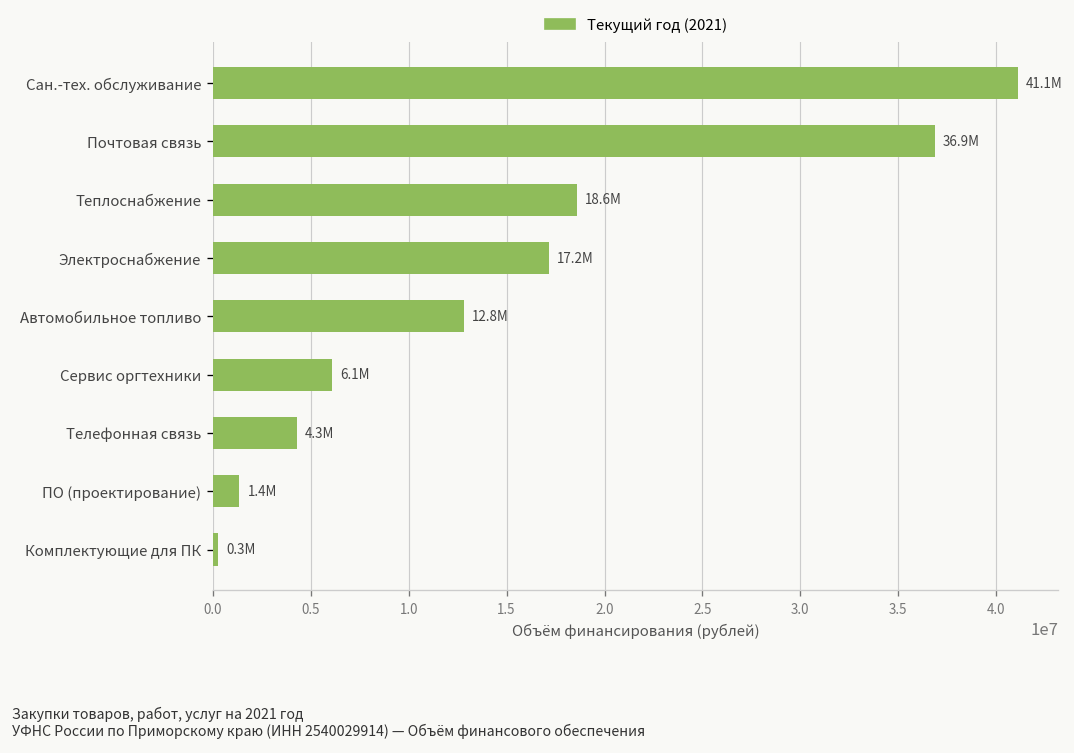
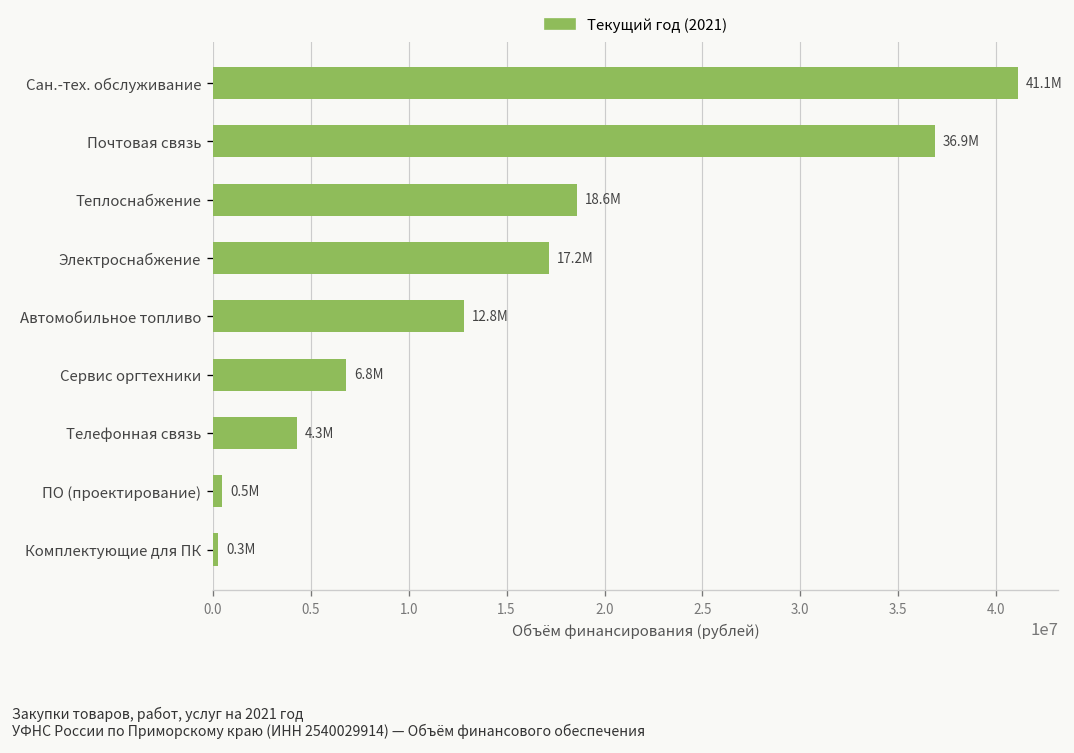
Сервис оргтехники: 6.1M -> 6.8M
ПО (проектирование): 1.4M -> 0.5M
